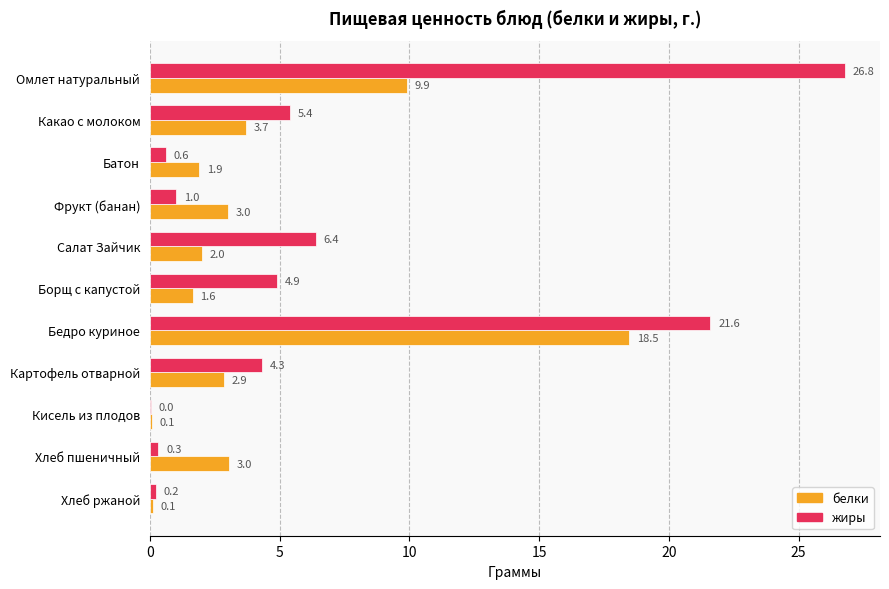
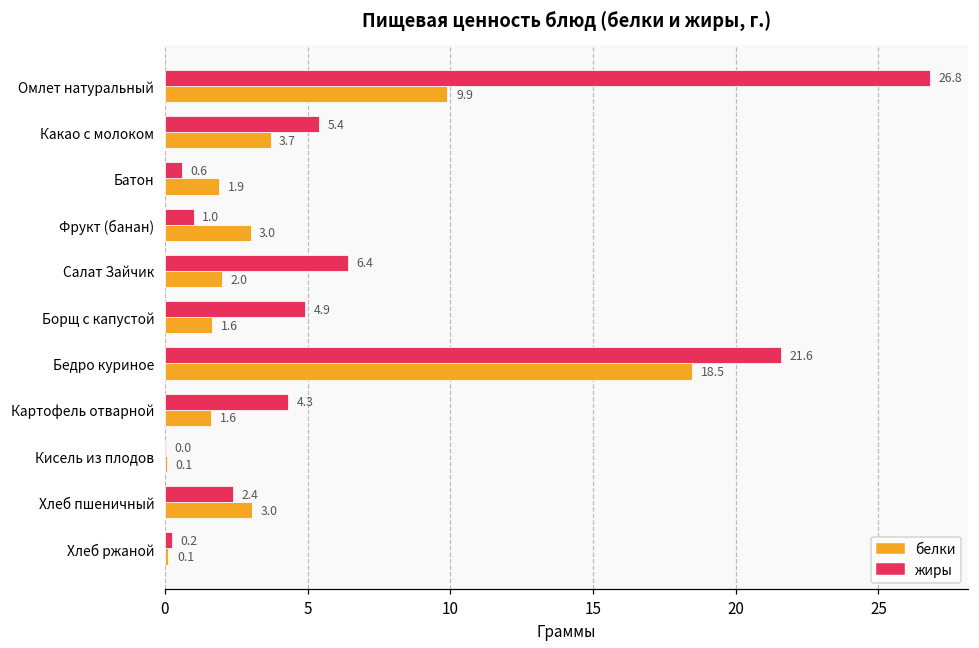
белки, Картофель отварной: 2.9 -> 1.6
жиры, Хлеб пшеничный: 0.3 -> 2.4
